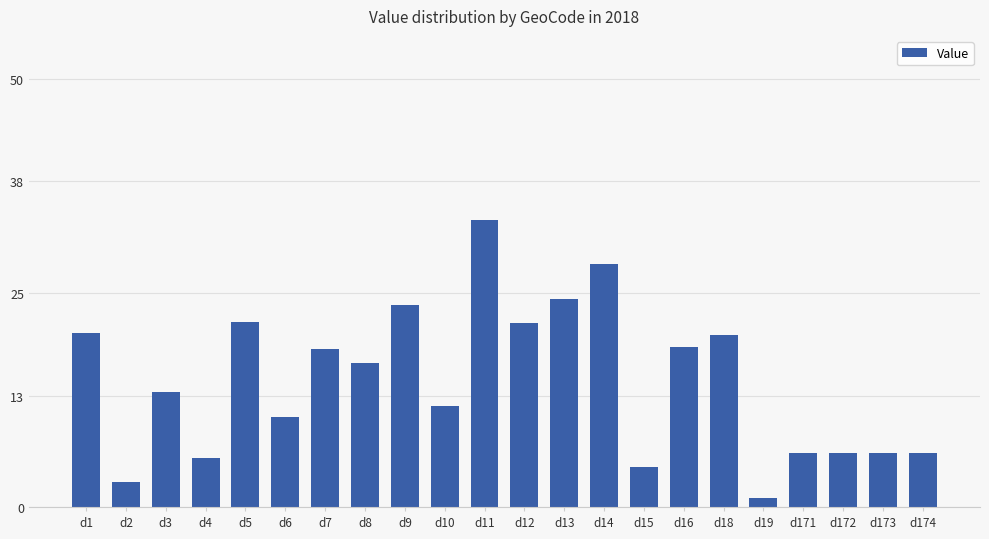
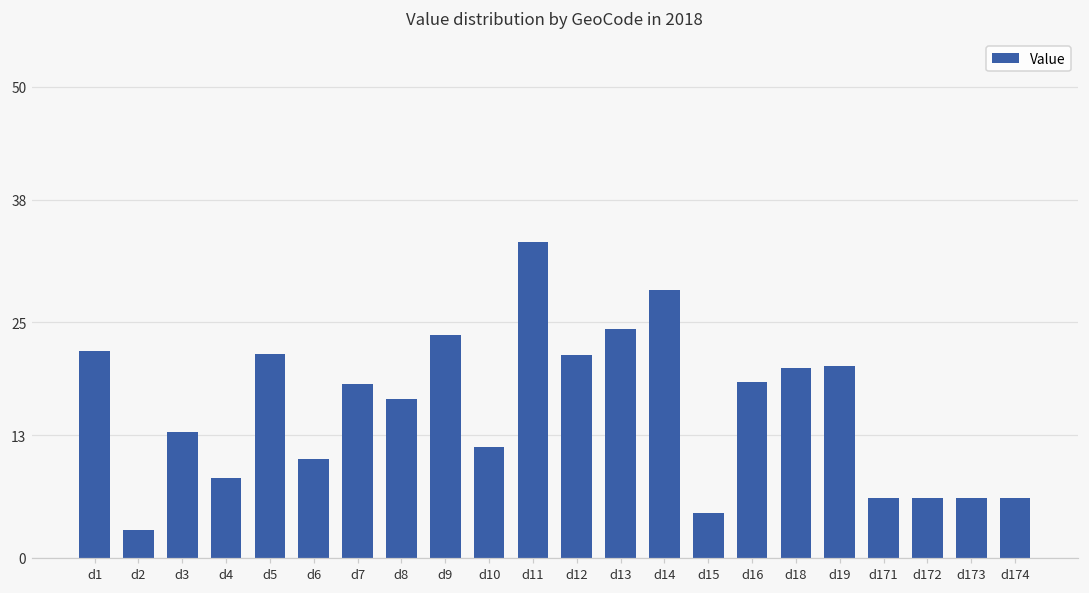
d1: 20 -> 22
d4: 6 -> 9
d19: 1 -> 20
